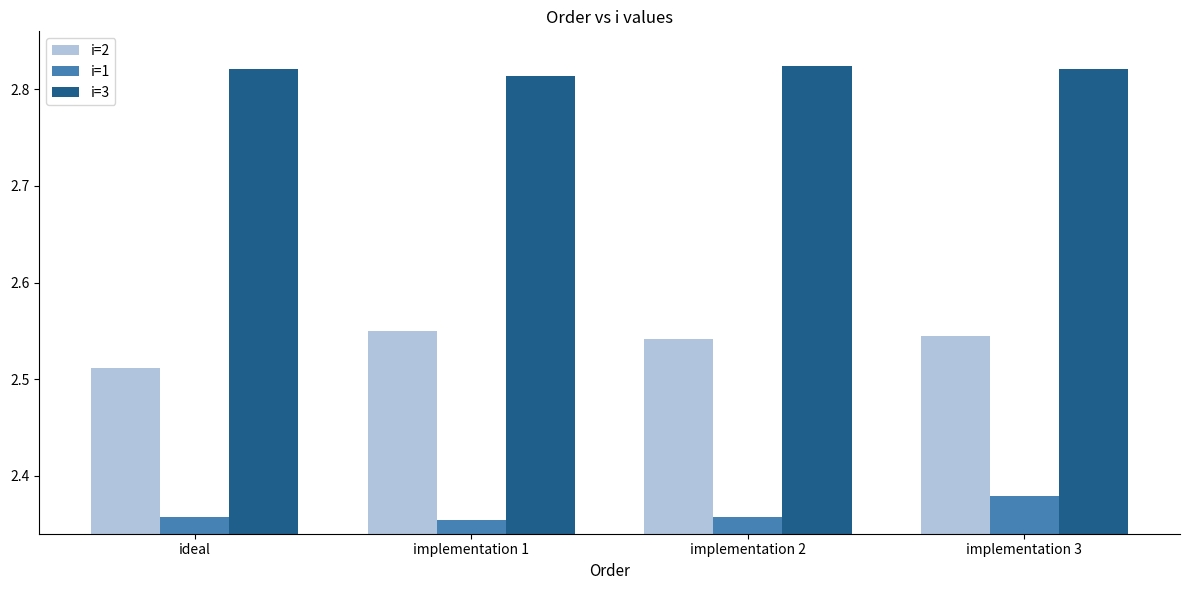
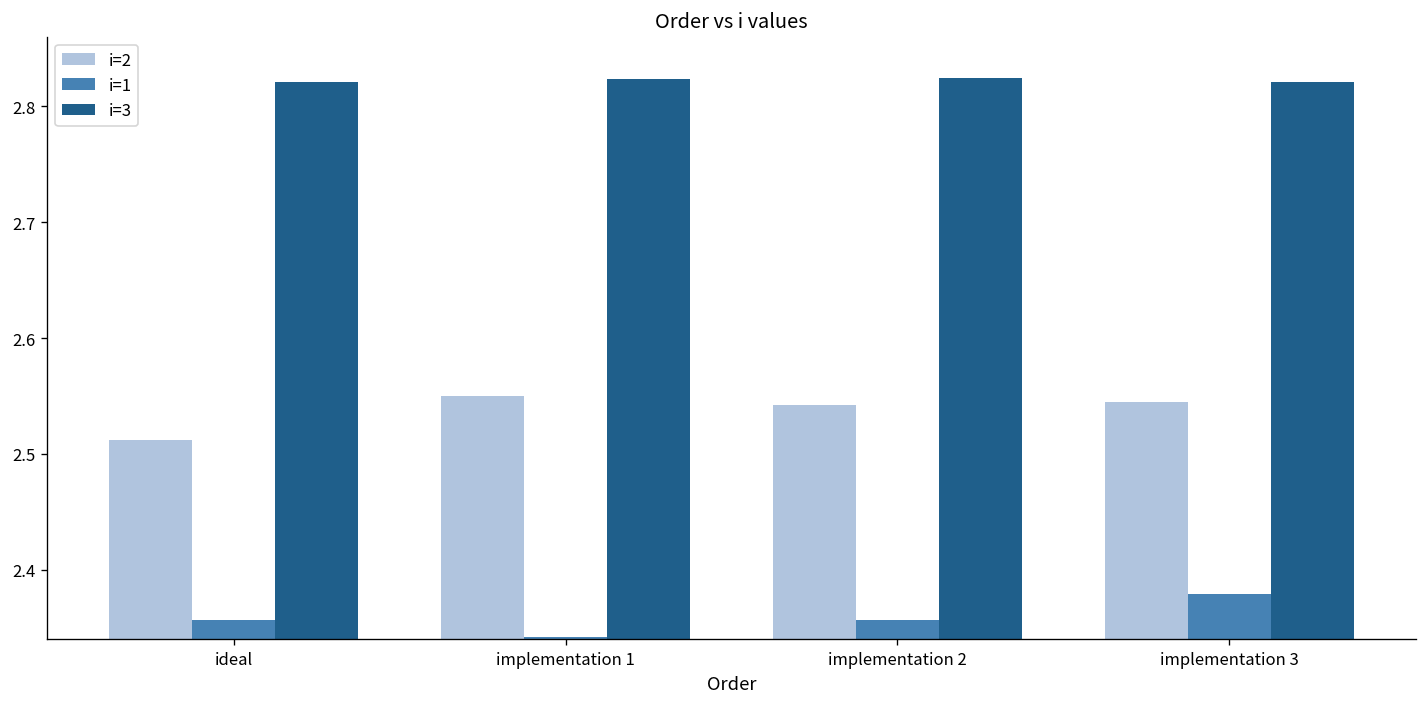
i=1, implementation 1: 2.35 -> 2.34
i=3, implementation 1: 2.81 -> 2.82
